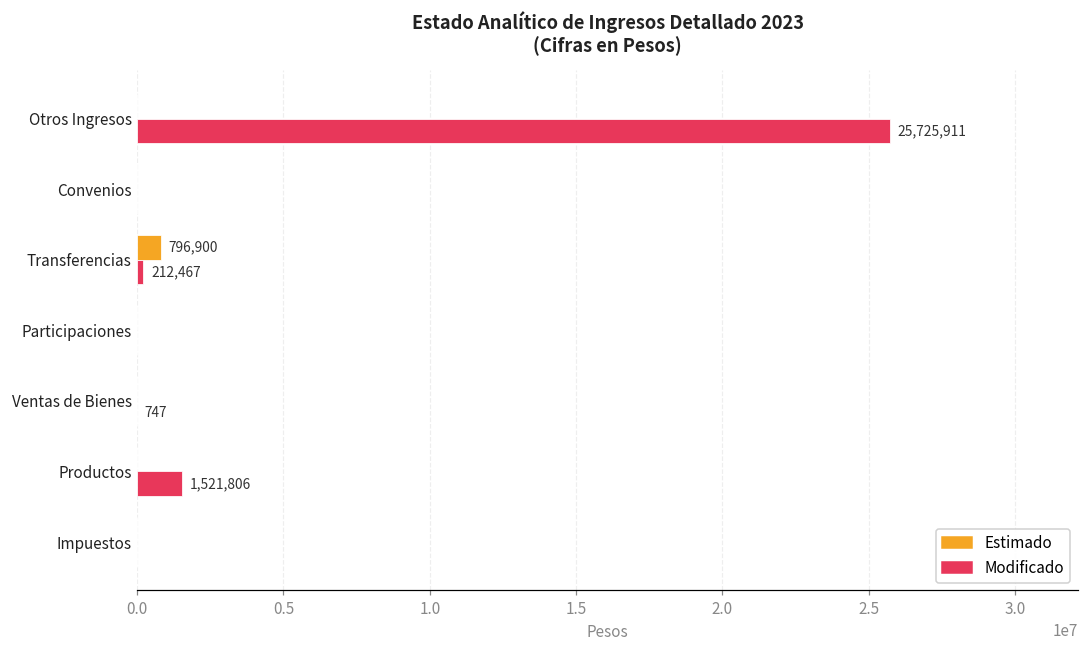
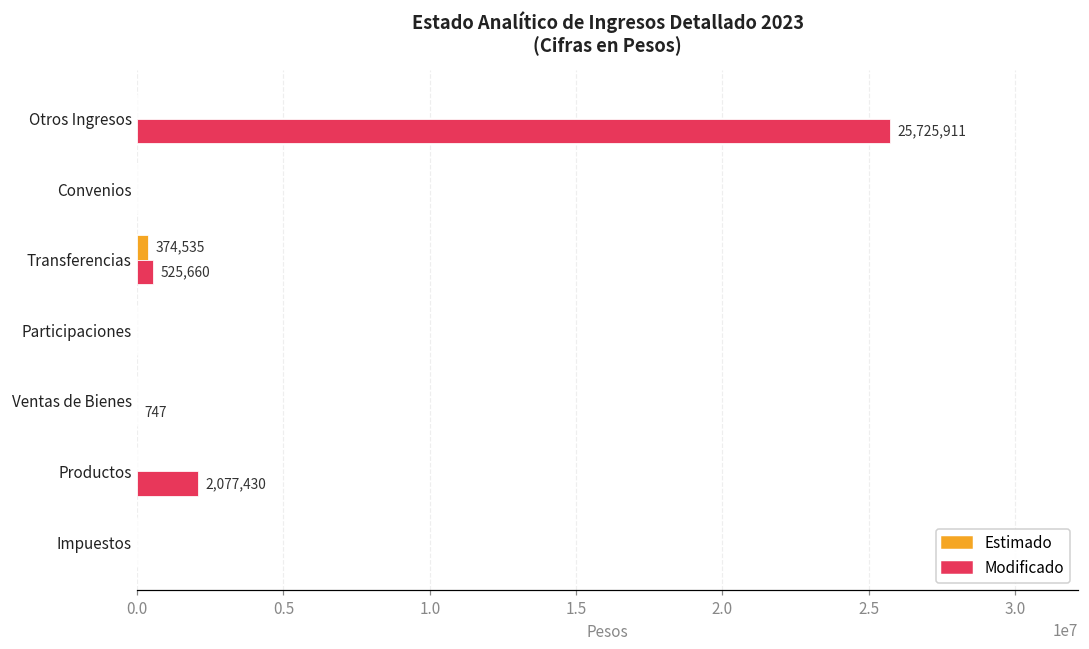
Estimado, Transferencias: 796,900 -> 374,535
Modificado, Transferencias: 212,467 -> 525,660
Modificado, Productos: 1,521,806 -> 2,077,430
